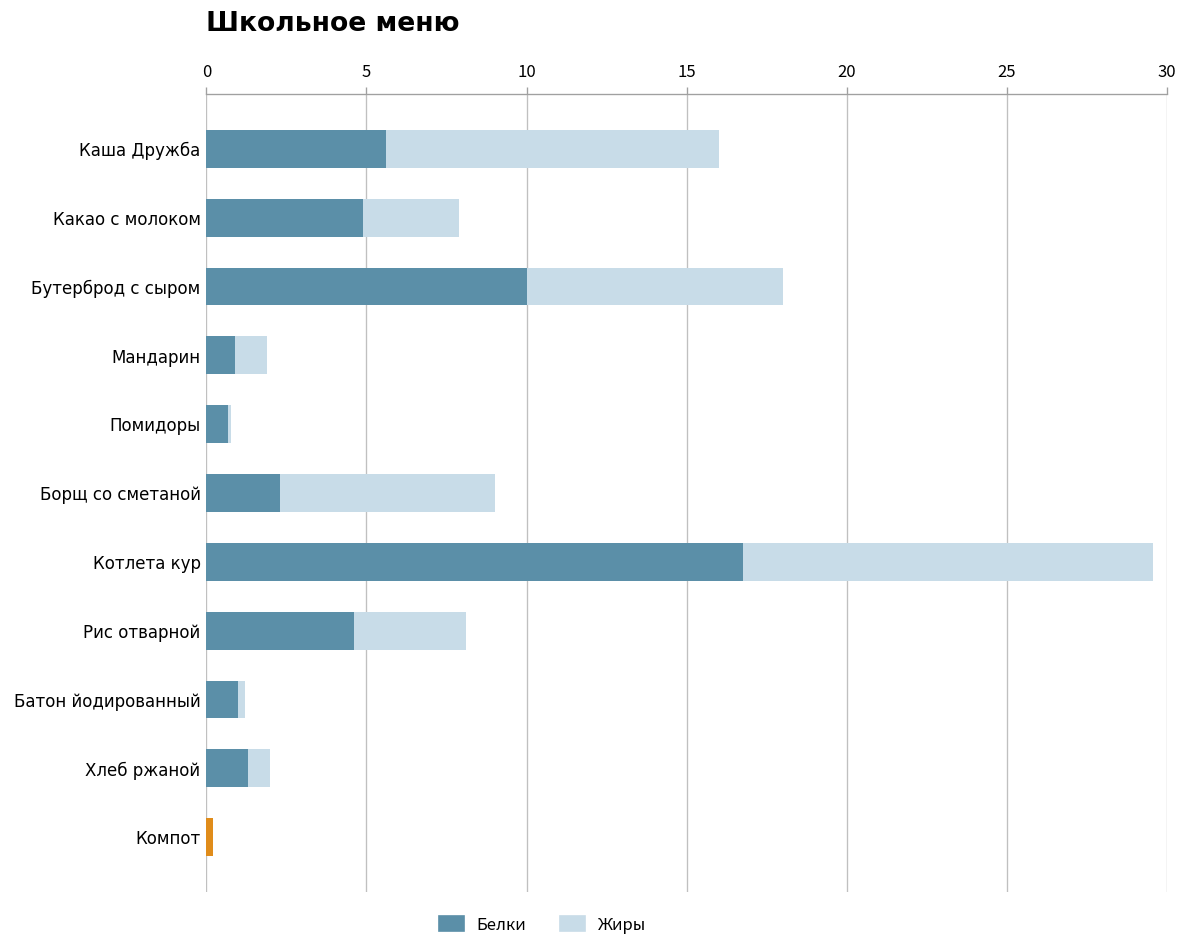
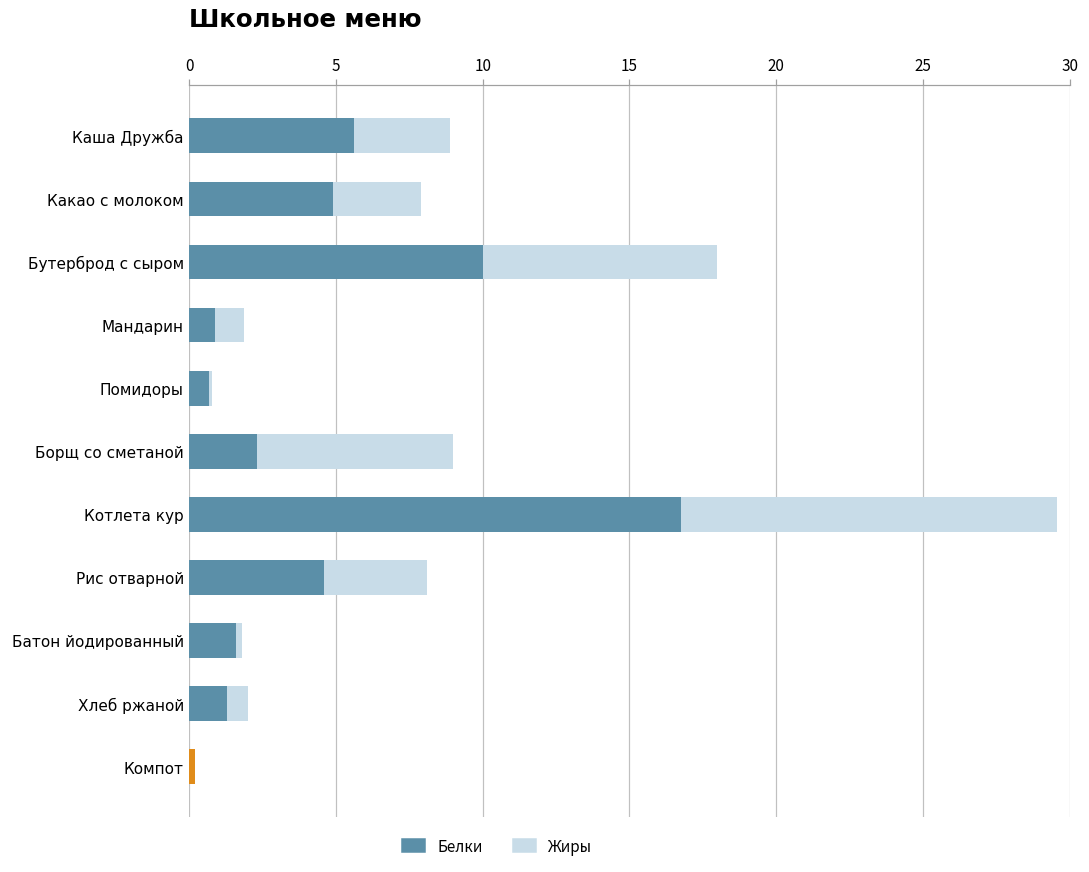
Жиры, Каша Дружба: 10.4 -> 3.3
Белки, Батон йодированный: 1.0 -> 1.6
